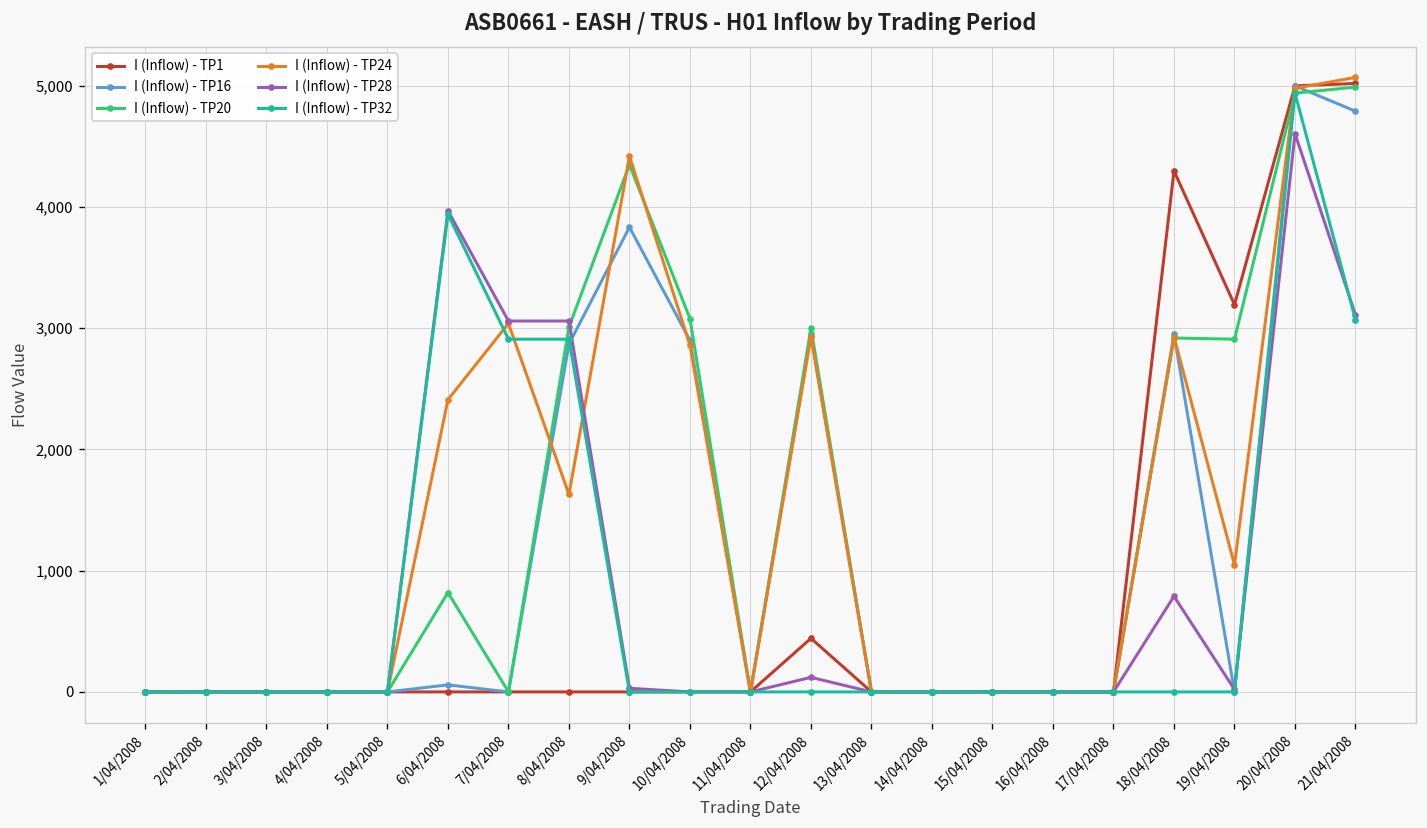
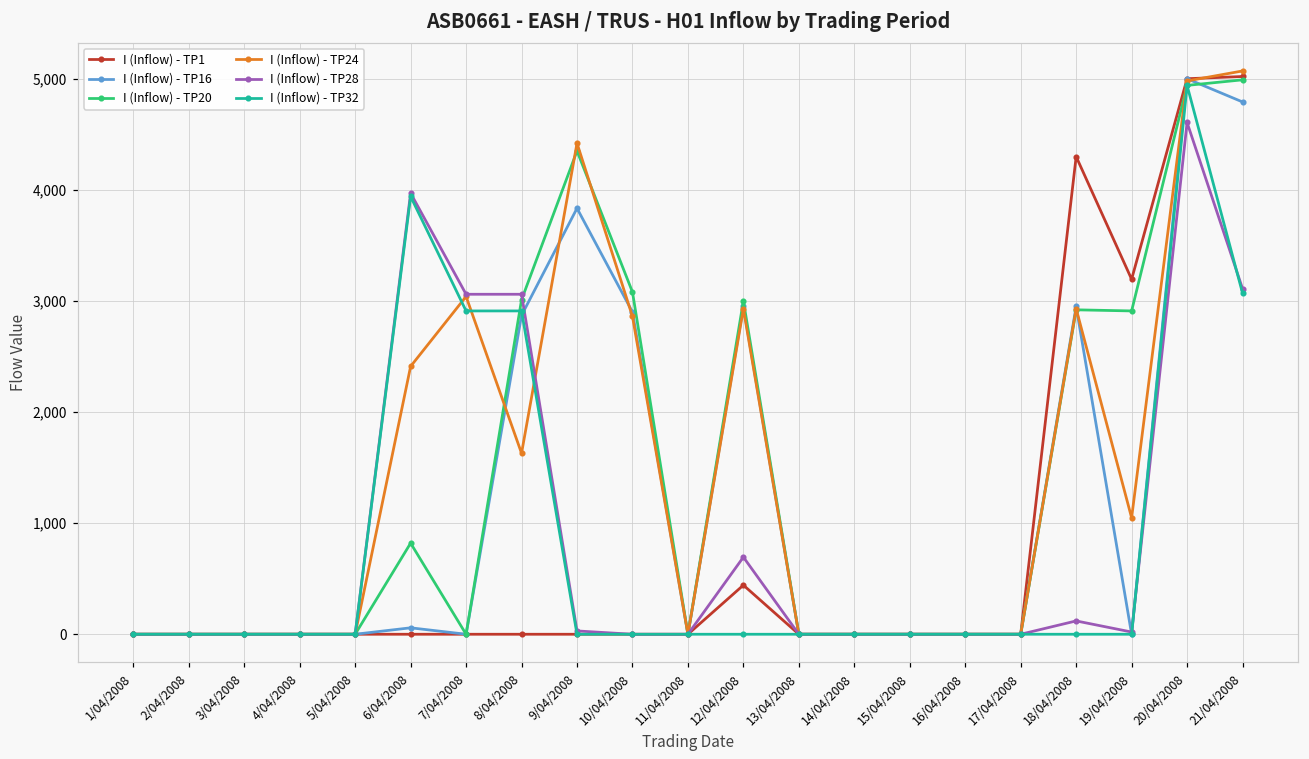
I (Inflow) - TP28, 12/04/2008: 120 -> 690
I (Inflow) - TP28, 18/04/2008: 790 -> 120
